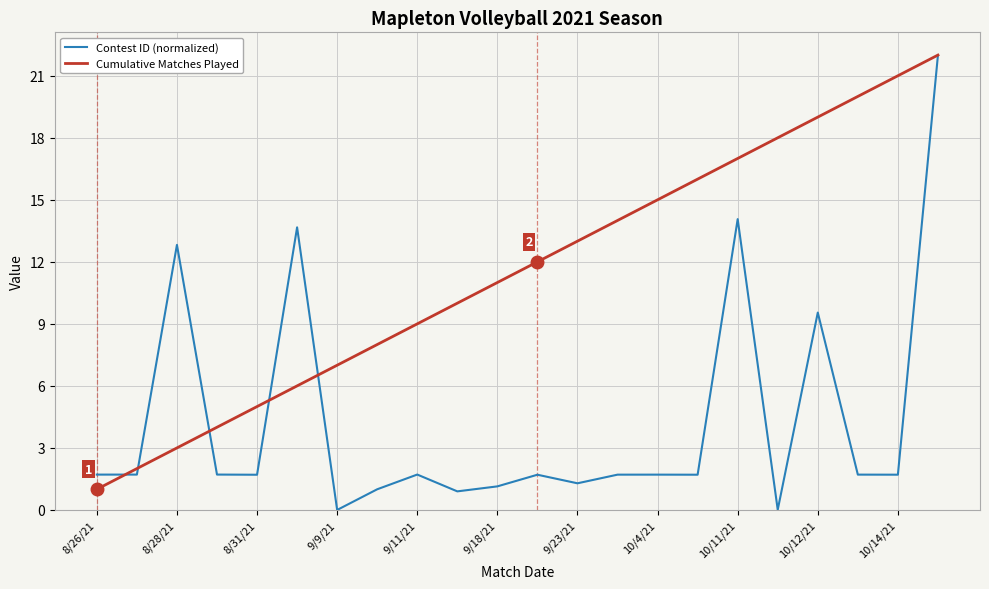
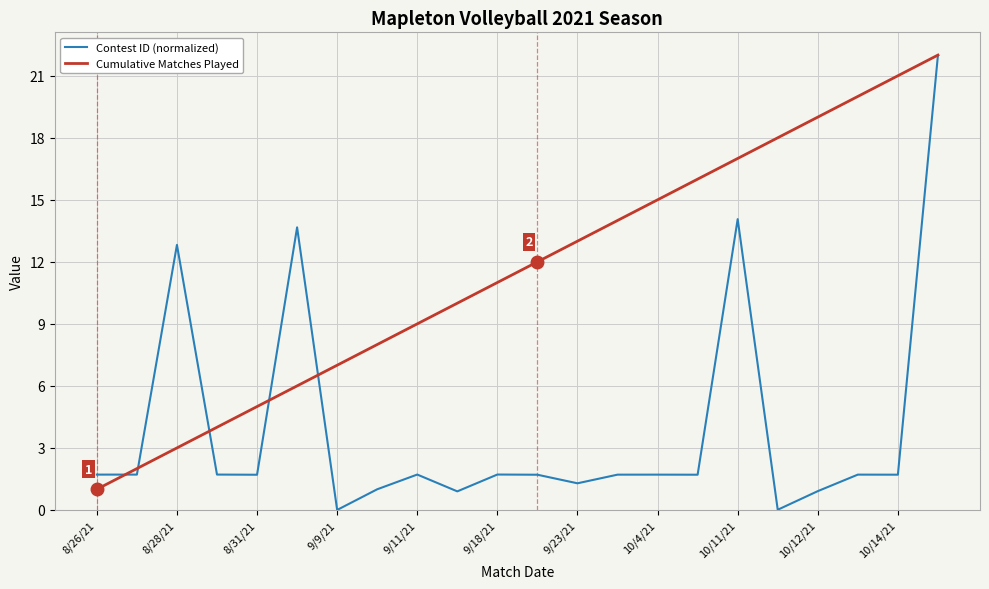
Contest ID (normalized), 9/18/21: 1.1 -> 1.7
Contest ID (normalized), 10/12/21: 9.5 -> 0.9
